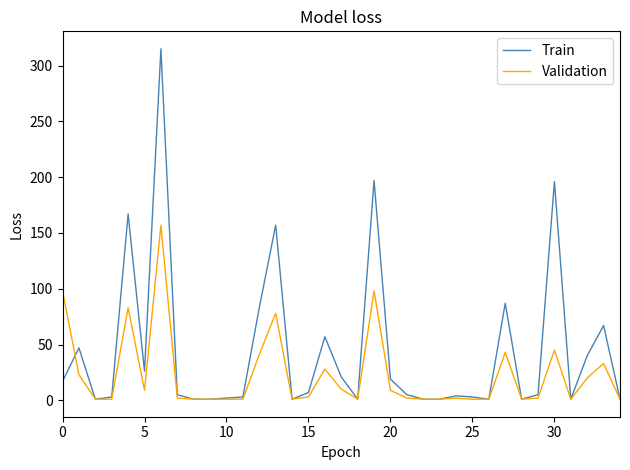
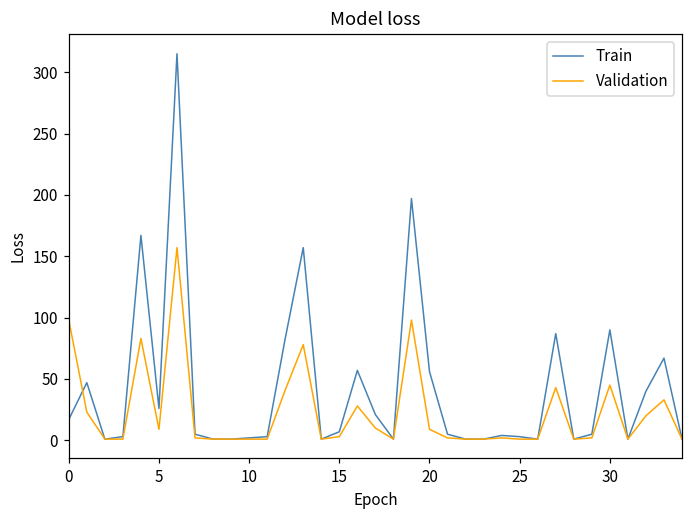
Train, 20: 19 -> 56
Train, 30: 196 -> 90
